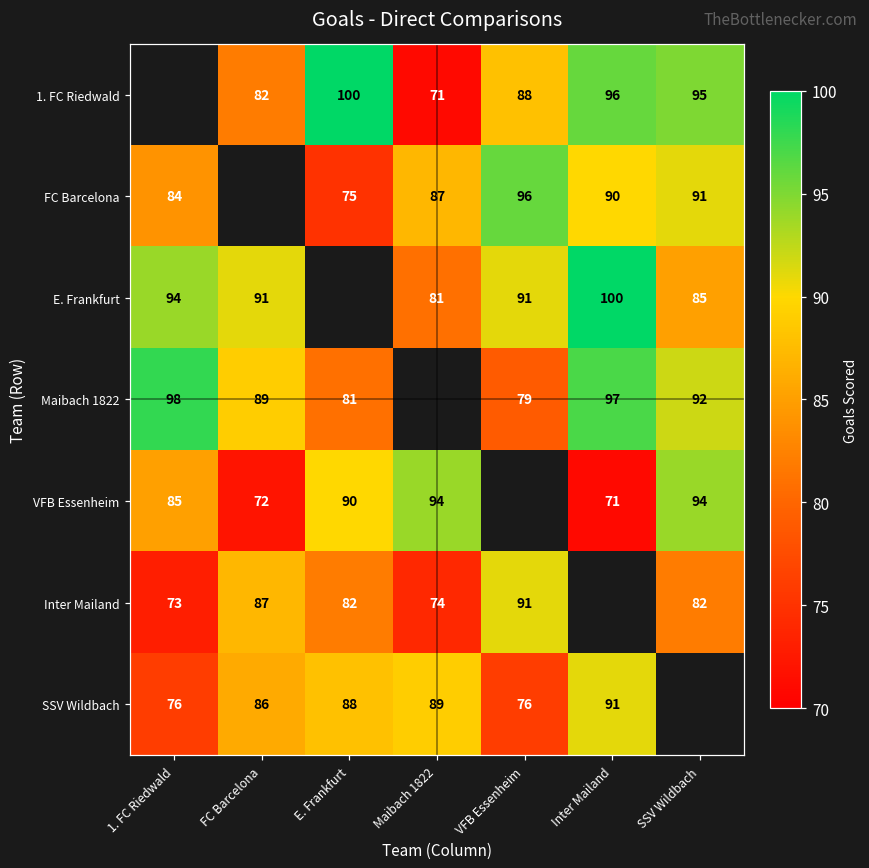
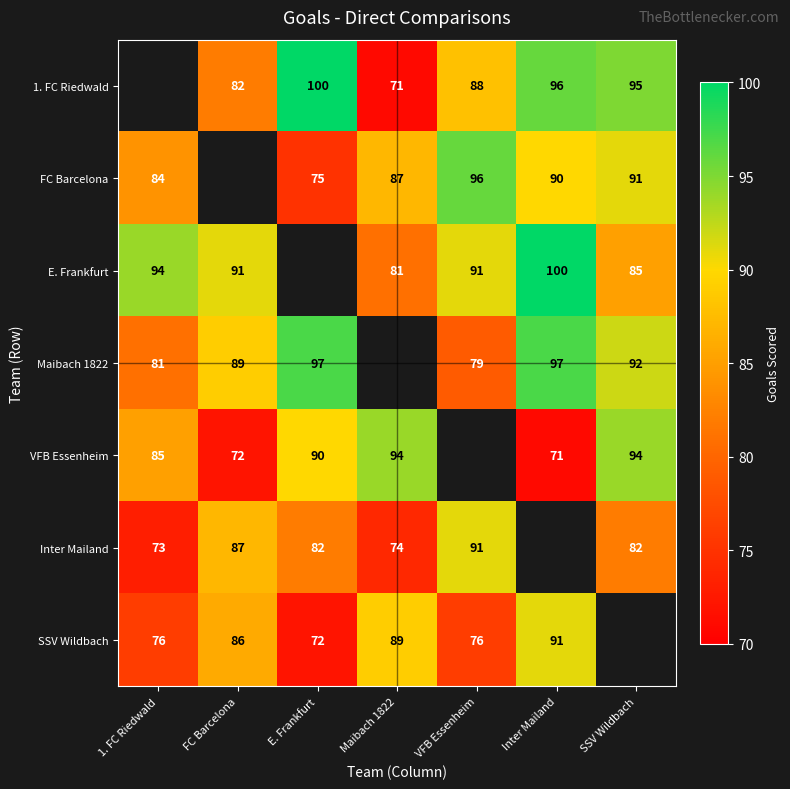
Maibach 1822, 1. FC Riedwald: 98 -> 81
Maibach 1822, E. Frankfurt: 81 -> 97
SSV Wildbach, E. Frankfurt: 88 -> 72
